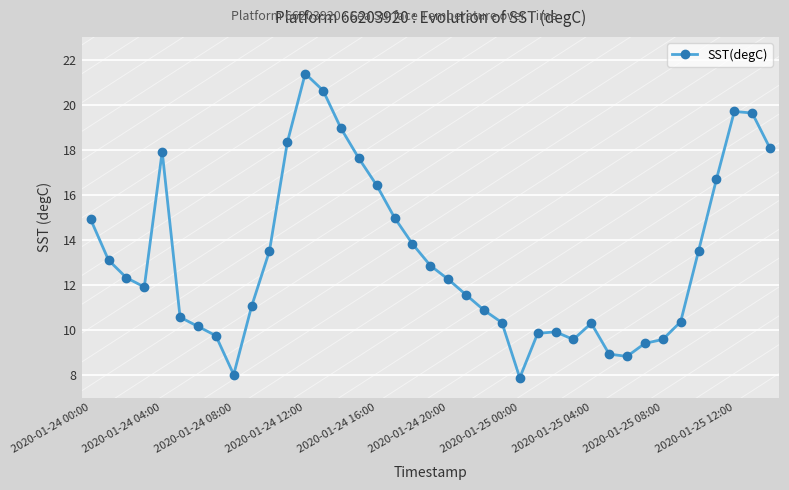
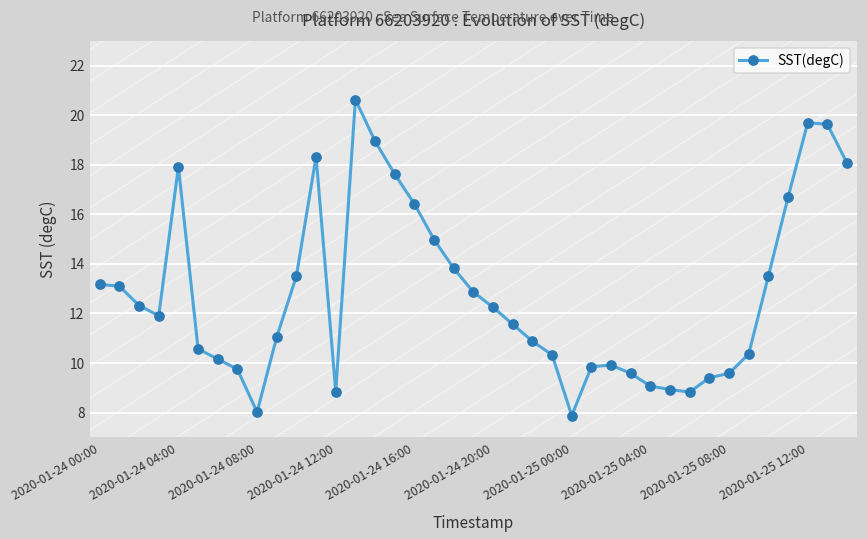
SST(degC), 2020-01-24 00:00: 14.9 -> 13.2
SST(degC), 2020-01-24 12:00: 21.4 -> 8.8
SST(degC), 2020-01-25 04:00: 10.3 -> 9.1
